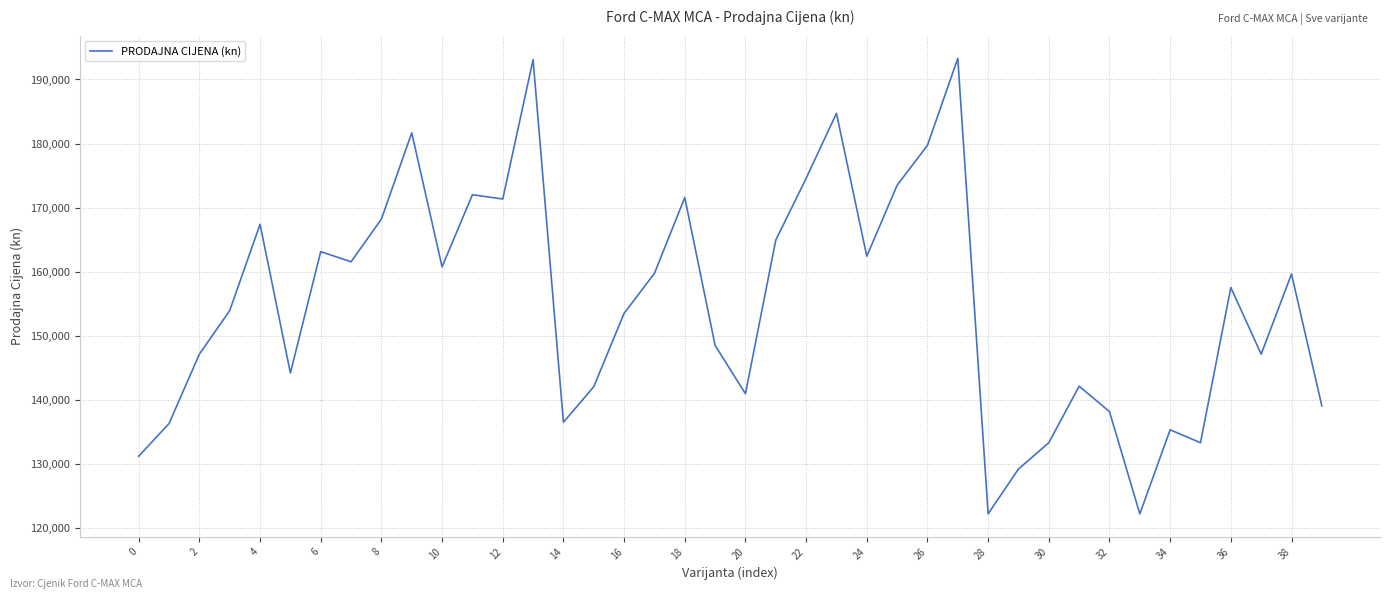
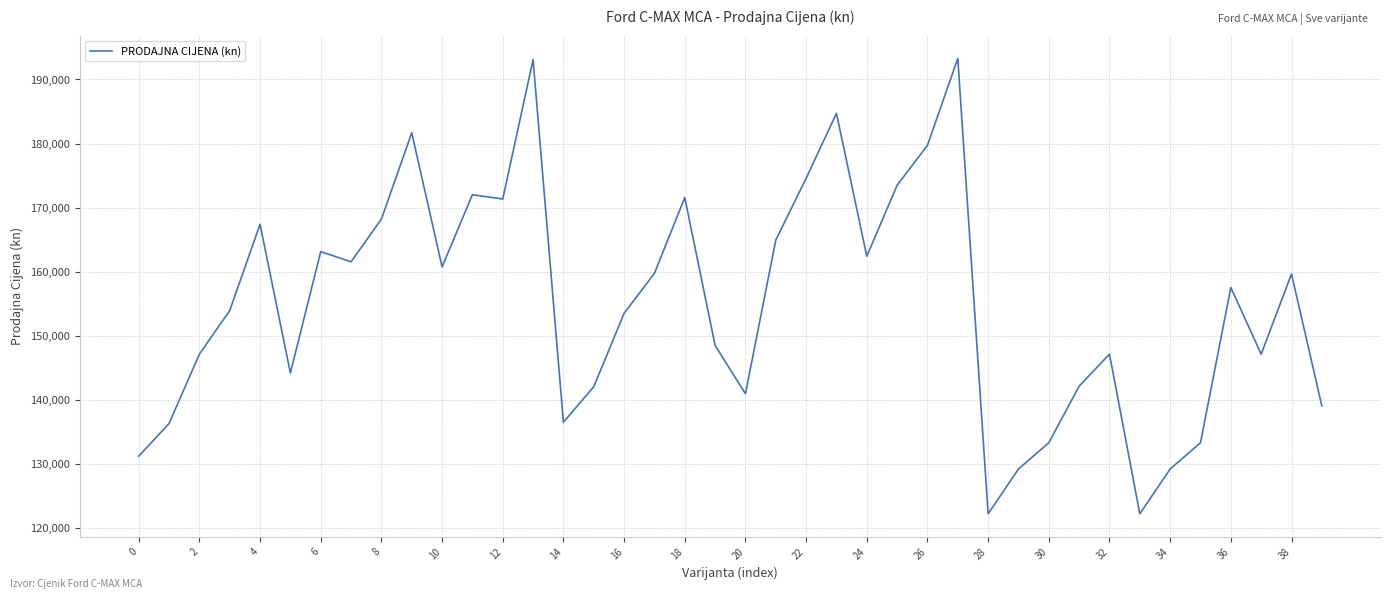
32: 138,000 -> 147,000
34: 135,000 -> 129,000
